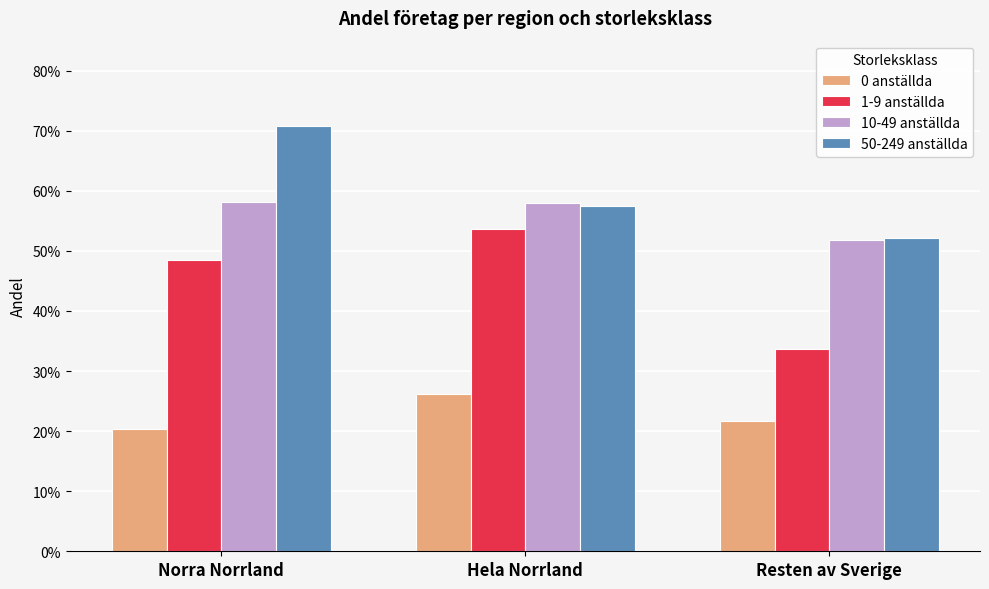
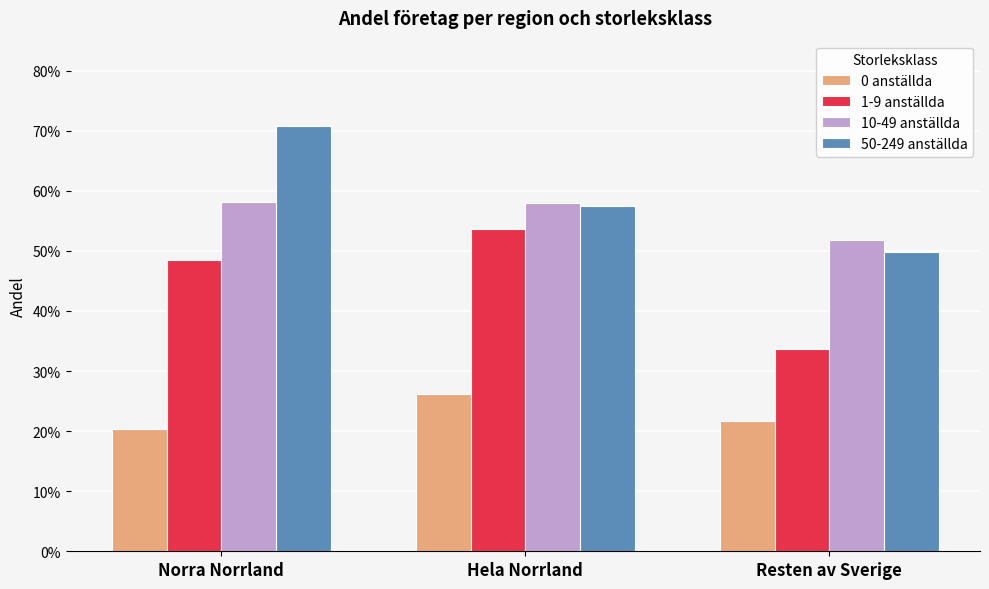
50-249 anställda, Resten av Sverige: 52% -> 50%
